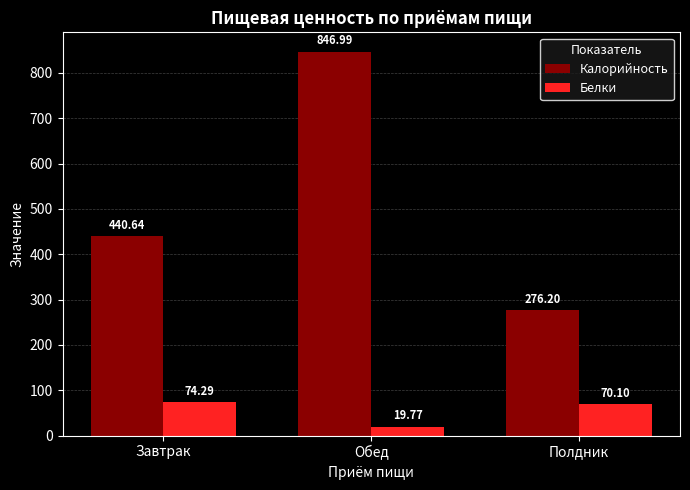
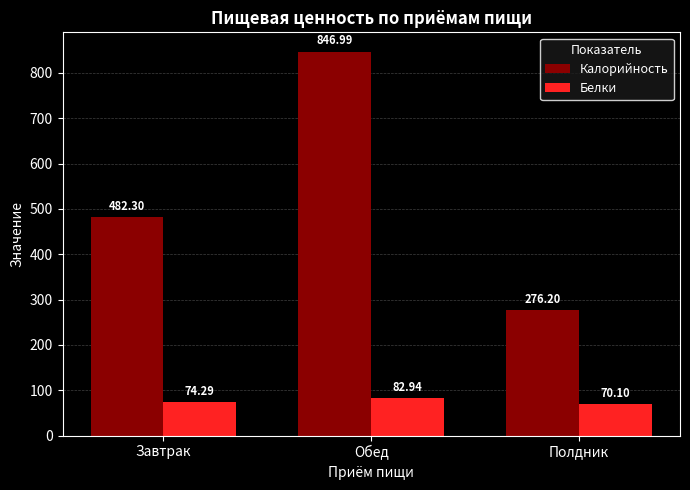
Калорийность, Завтрак: 440.64 -> 482.30
Белки, Обед: 19.77 -> 82.94
